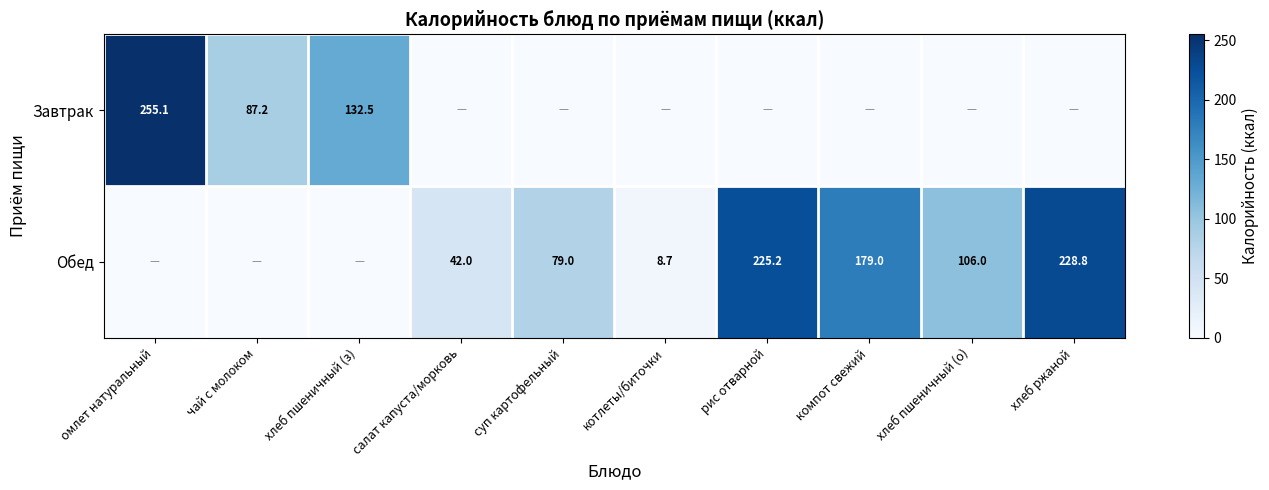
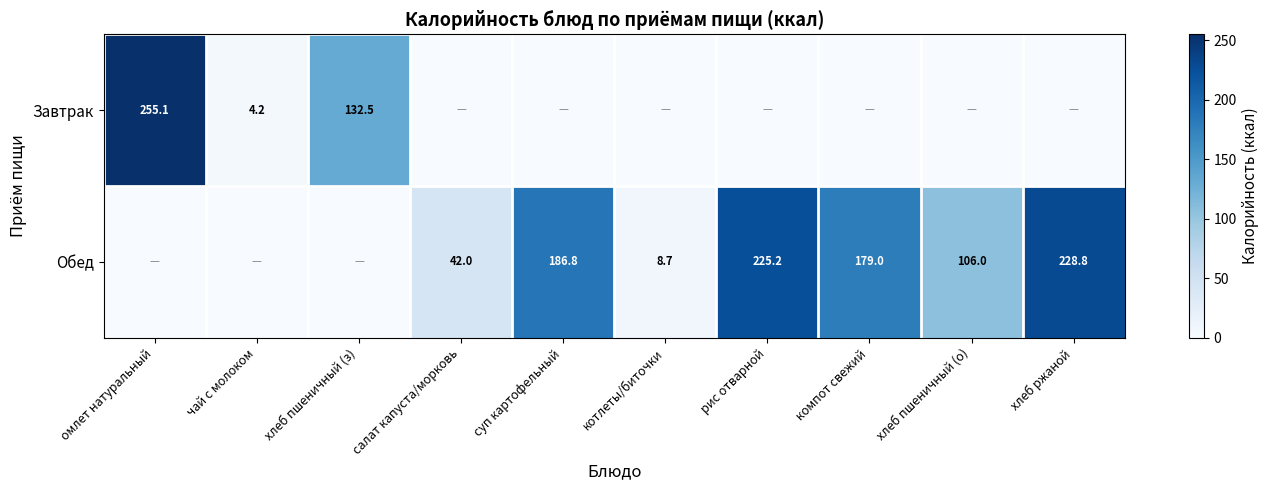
Завтрак, чай с молоком: 87.2 -> 4.2
Обед, суп картофельный: 79.0 -> 186.8
